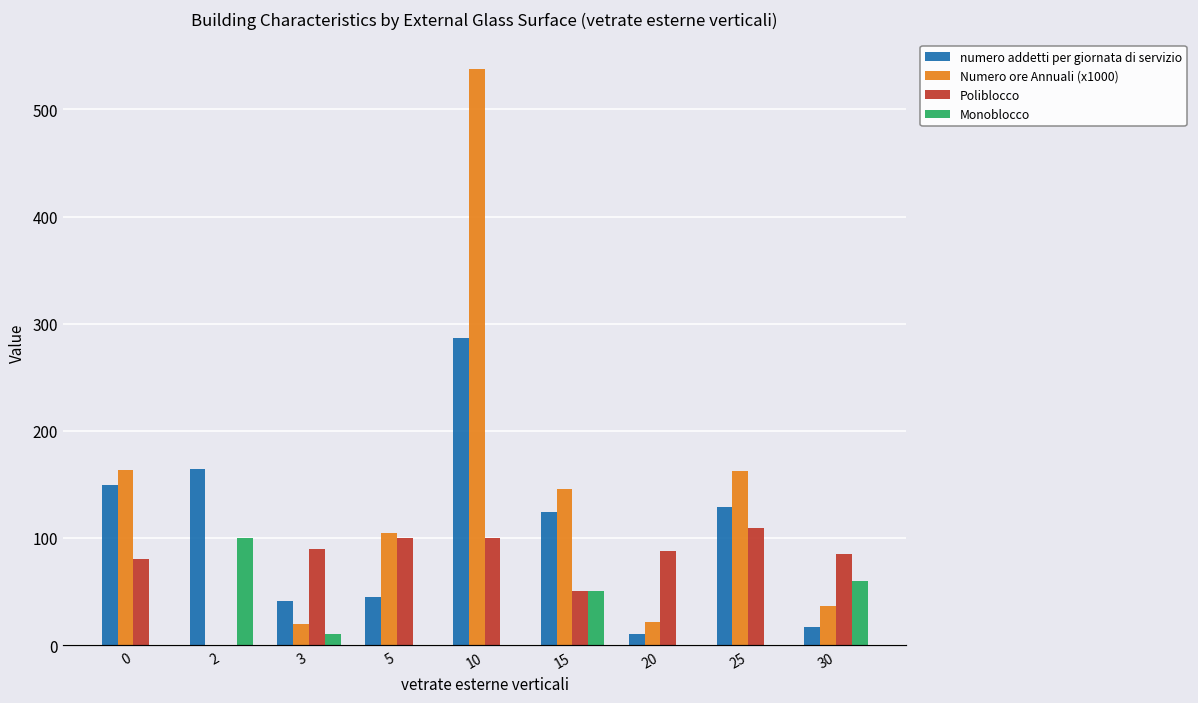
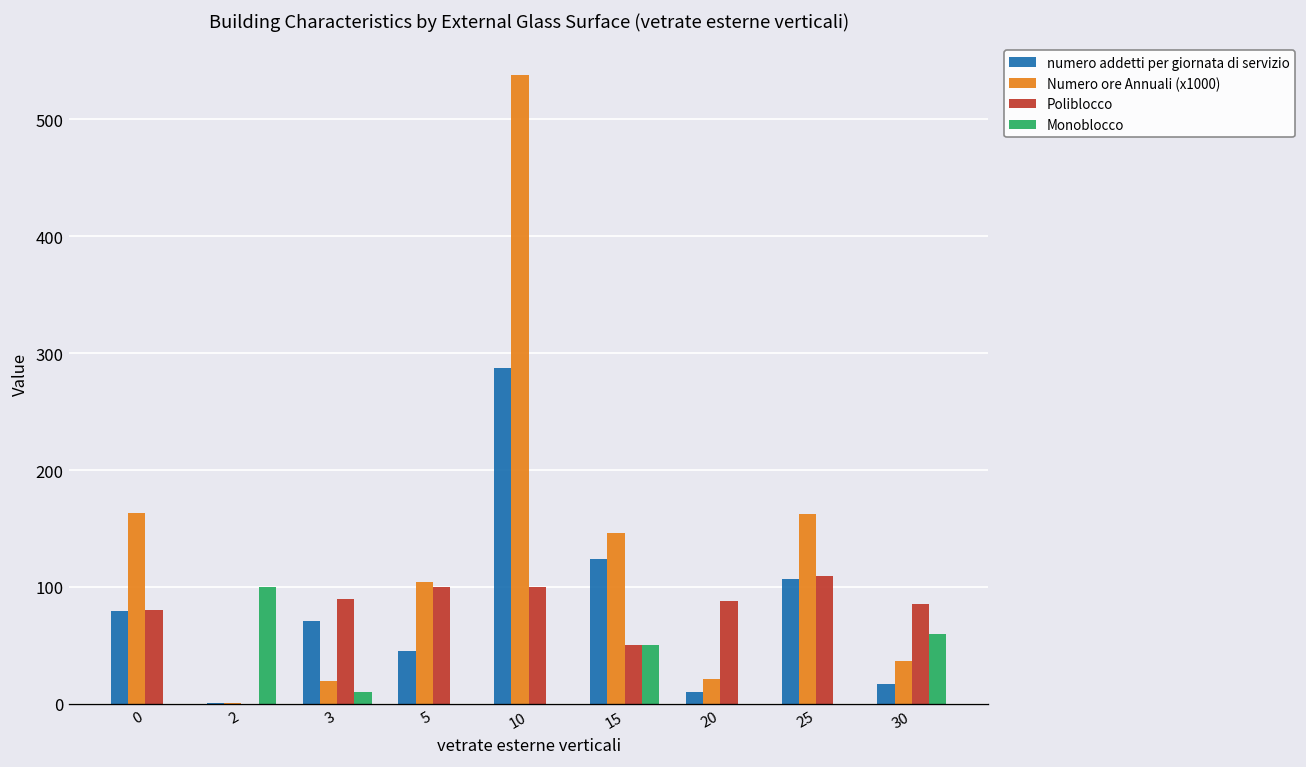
numero addetti per giornata di servizio, 0: 150 -> 80
numero addetti per giornata di servizio, 2: 160 -> 0
numero addetti per giornata di servizio, 3: 40 -> 70
numero addetti per giornata di servizio, 25: 130 -> 110
